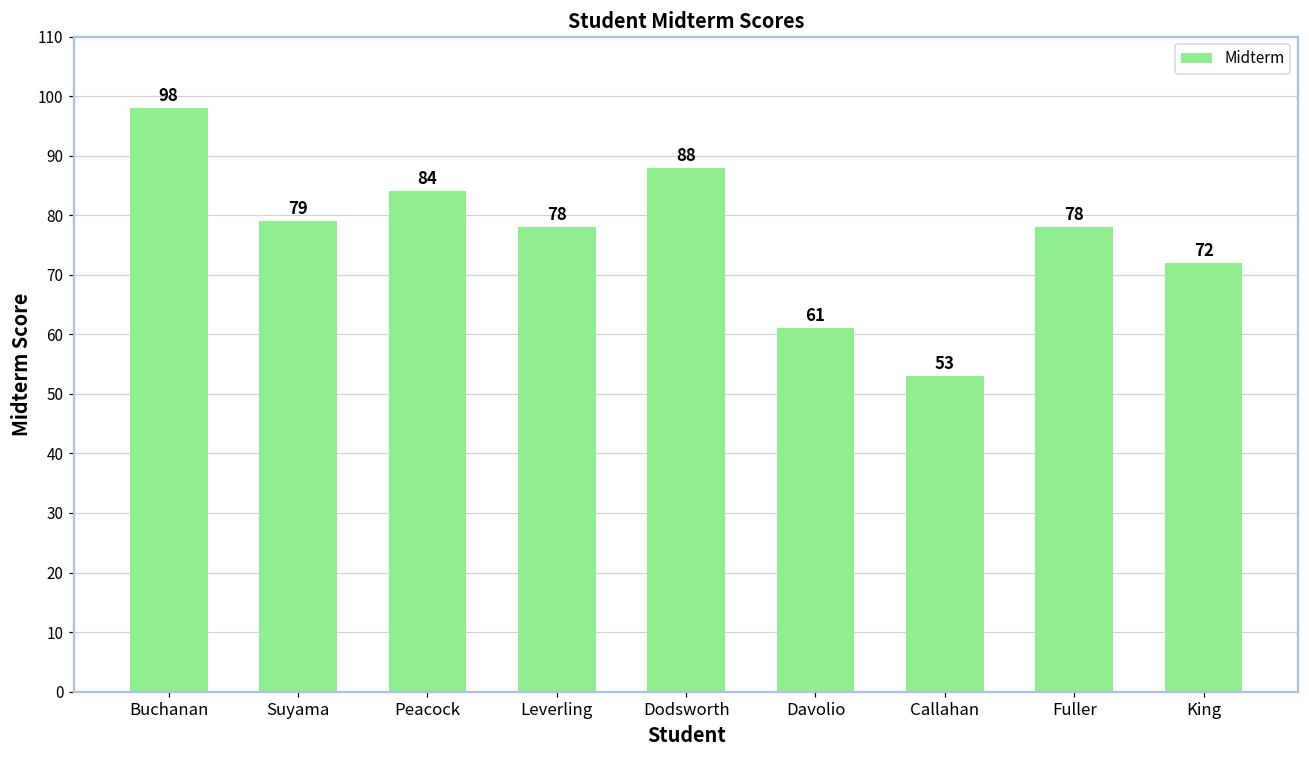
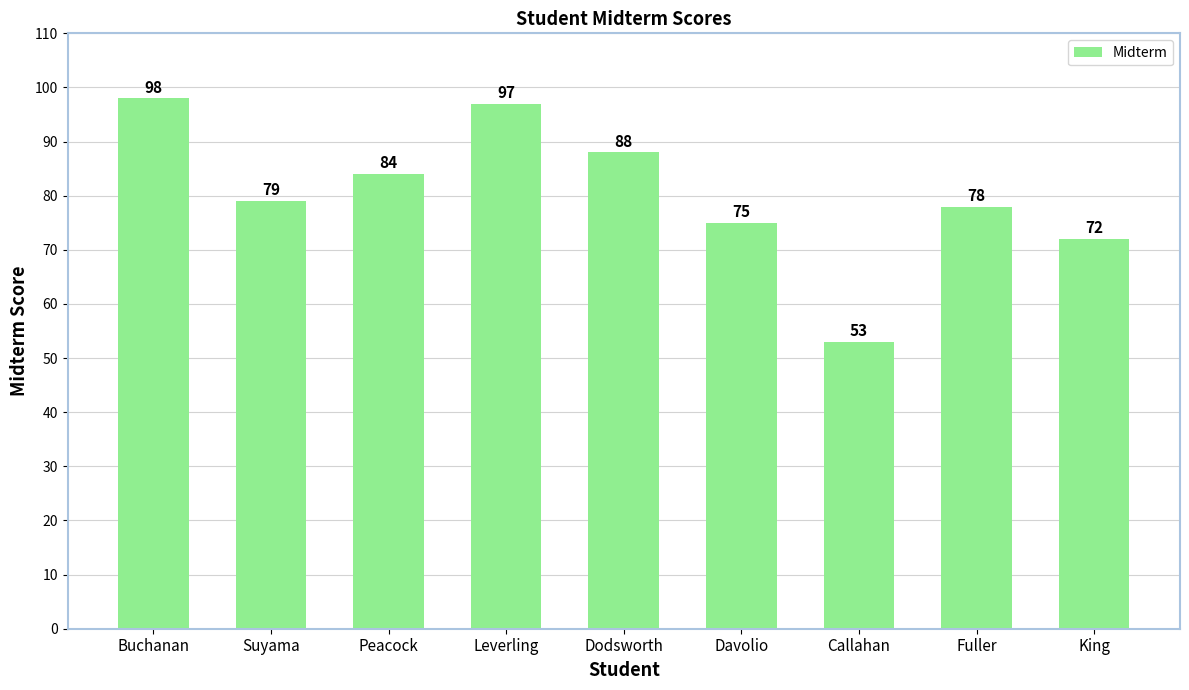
Leverling: 78 -> 97
Davolio: 61 -> 75
